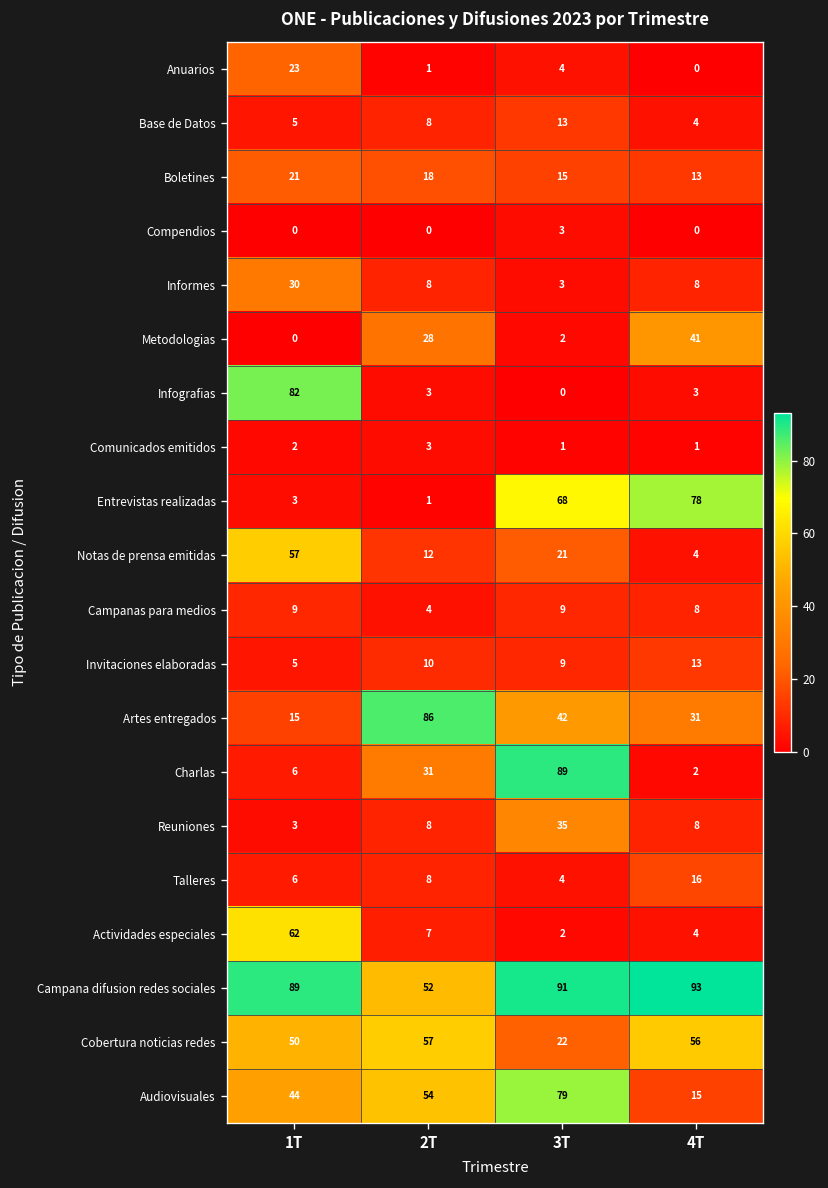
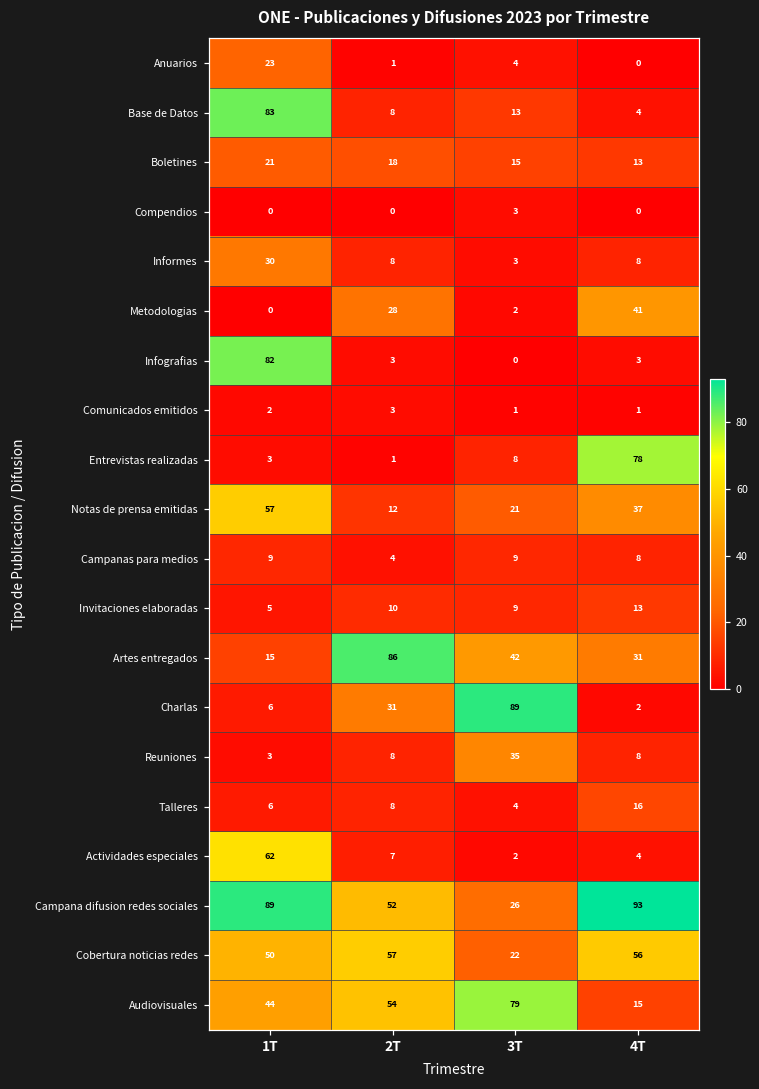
Base de Datos, 1T: 5 -> 83
Entrevistas realizadas, 3T: 68 -> 8
Notas de prensa emitidas, 4T: 4 -> 37
Campana difusion redes sociales, 3T: 91 -> 26
